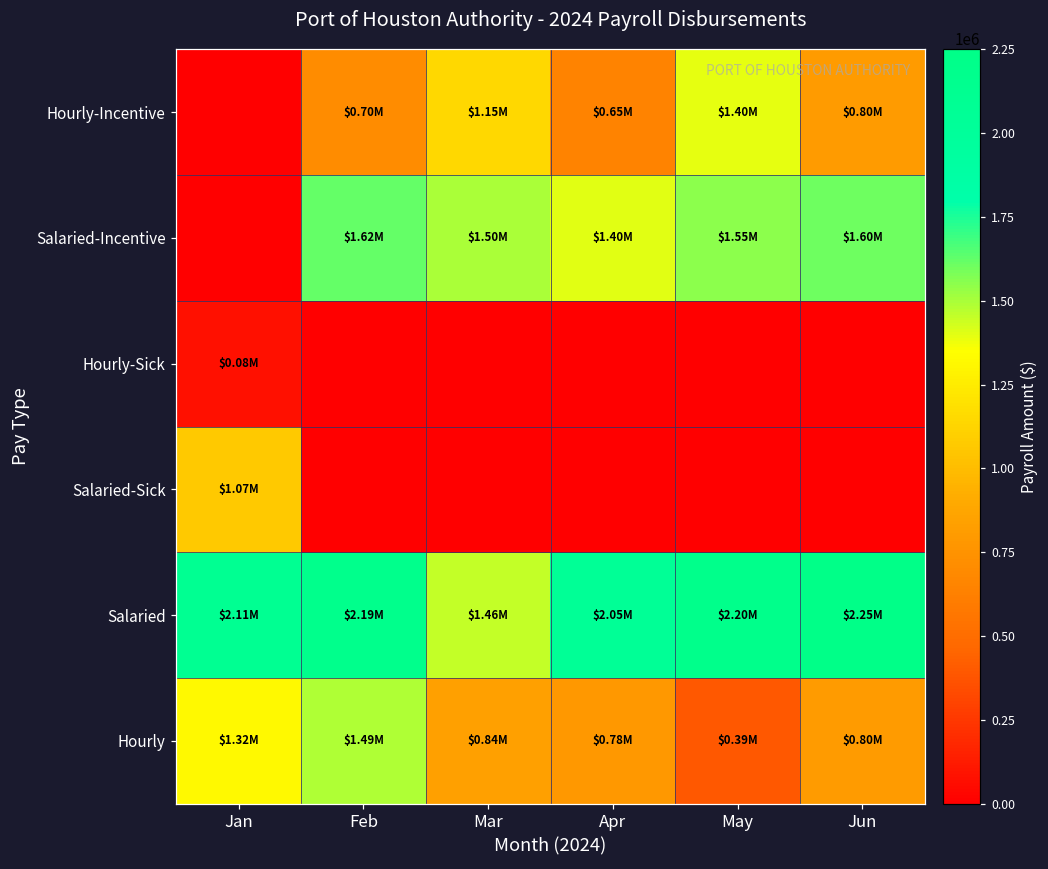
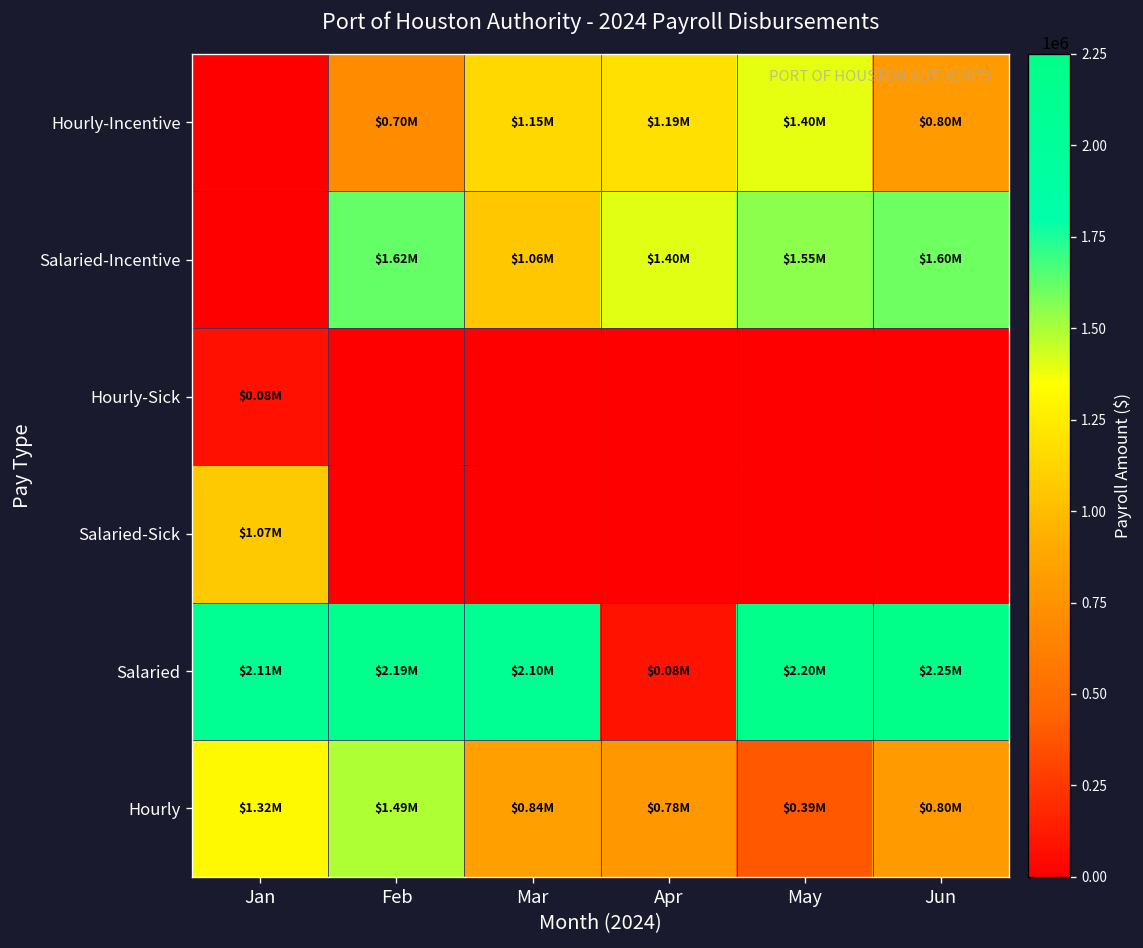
Hourly-Incentive, Apr: $0.65M -> $1.19M
Salaried-Incentive, Mar: $1.50M -> $1.06M
Salaried, Mar: $1.46M -> $2.10M
Salaried, Apr: $2.05M -> $0.08M
